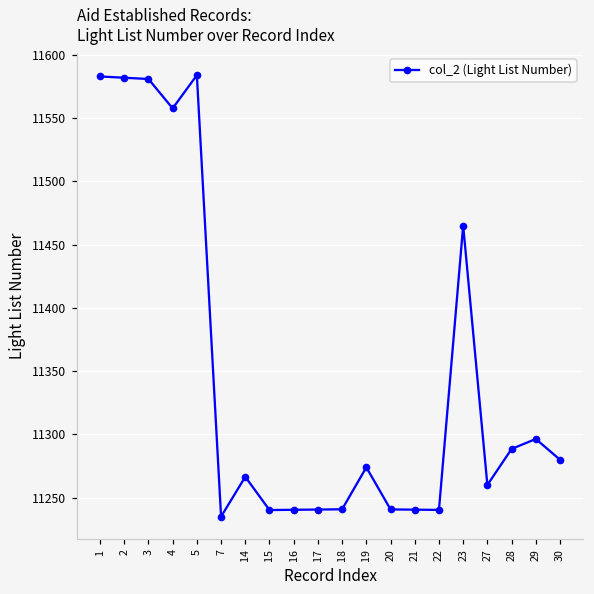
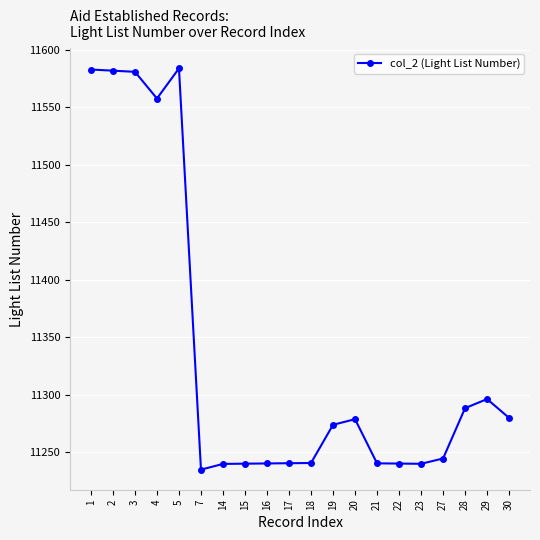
14: 11267 -> 11240
20: 11241 -> 11279
23: 11465 -> 11240
27: 11260 -> 11245
